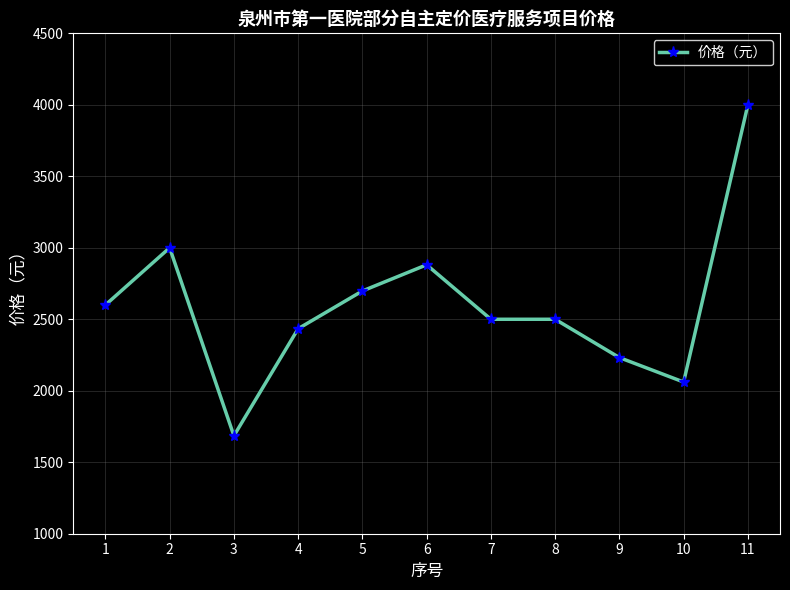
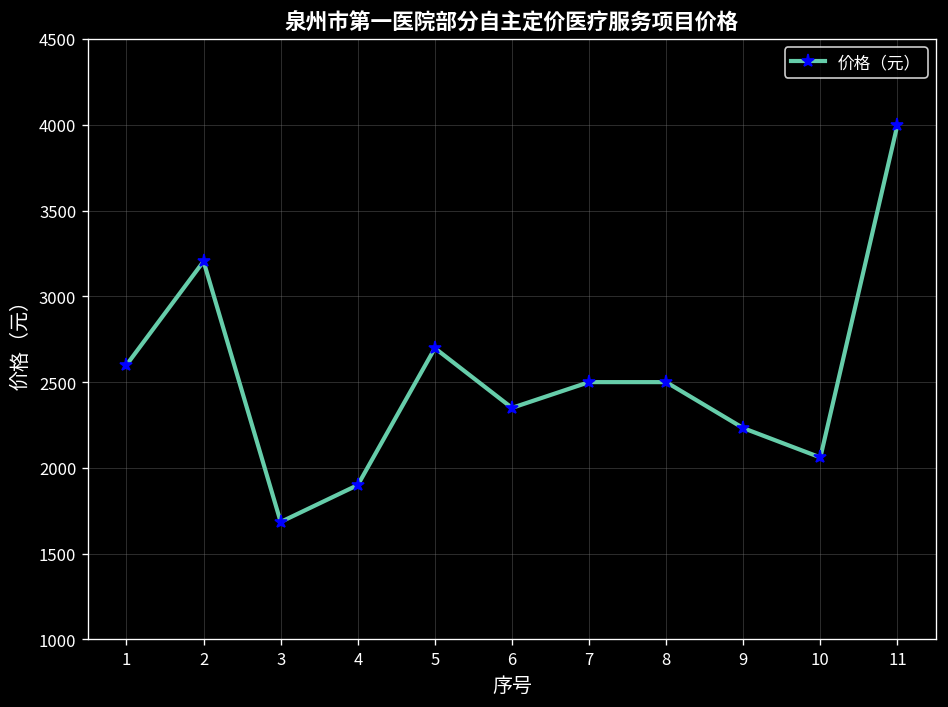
2: 3000 -> 3200
4: 2430 -> 1900
6: 2880 -> 2350
